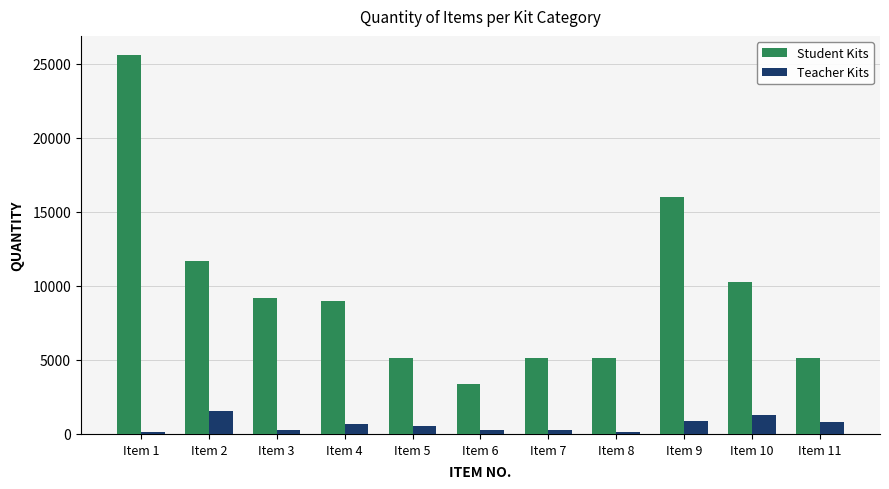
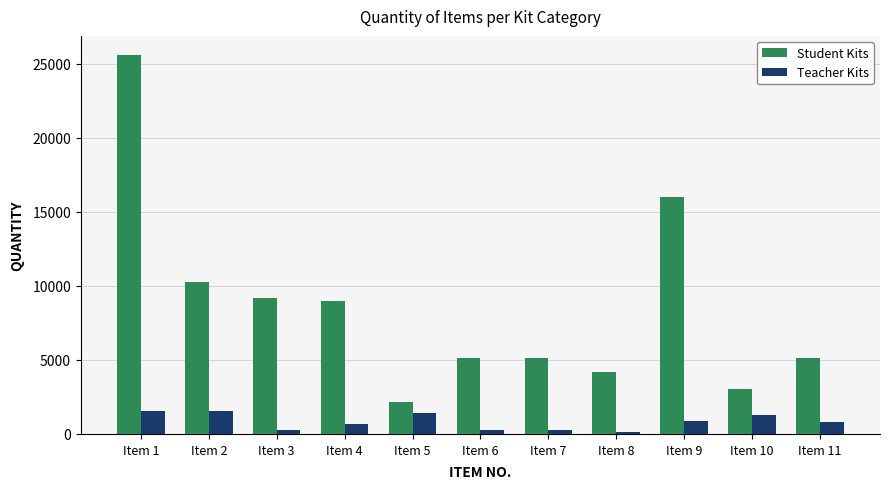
Teacher Kits, Item 1: 100 -> 1600
Student Kits, Item 2: 11700 -> 10200
Student Kits, Item 5: 5100 -> 2100
Teacher Kits, Item 5: 500 -> 1400
Student Kits, Item 6: 3400 -> 5100
Student Kits, Item 8: 5100 -> 4200
Student Kits, Item 10: 10200 -> 3000
